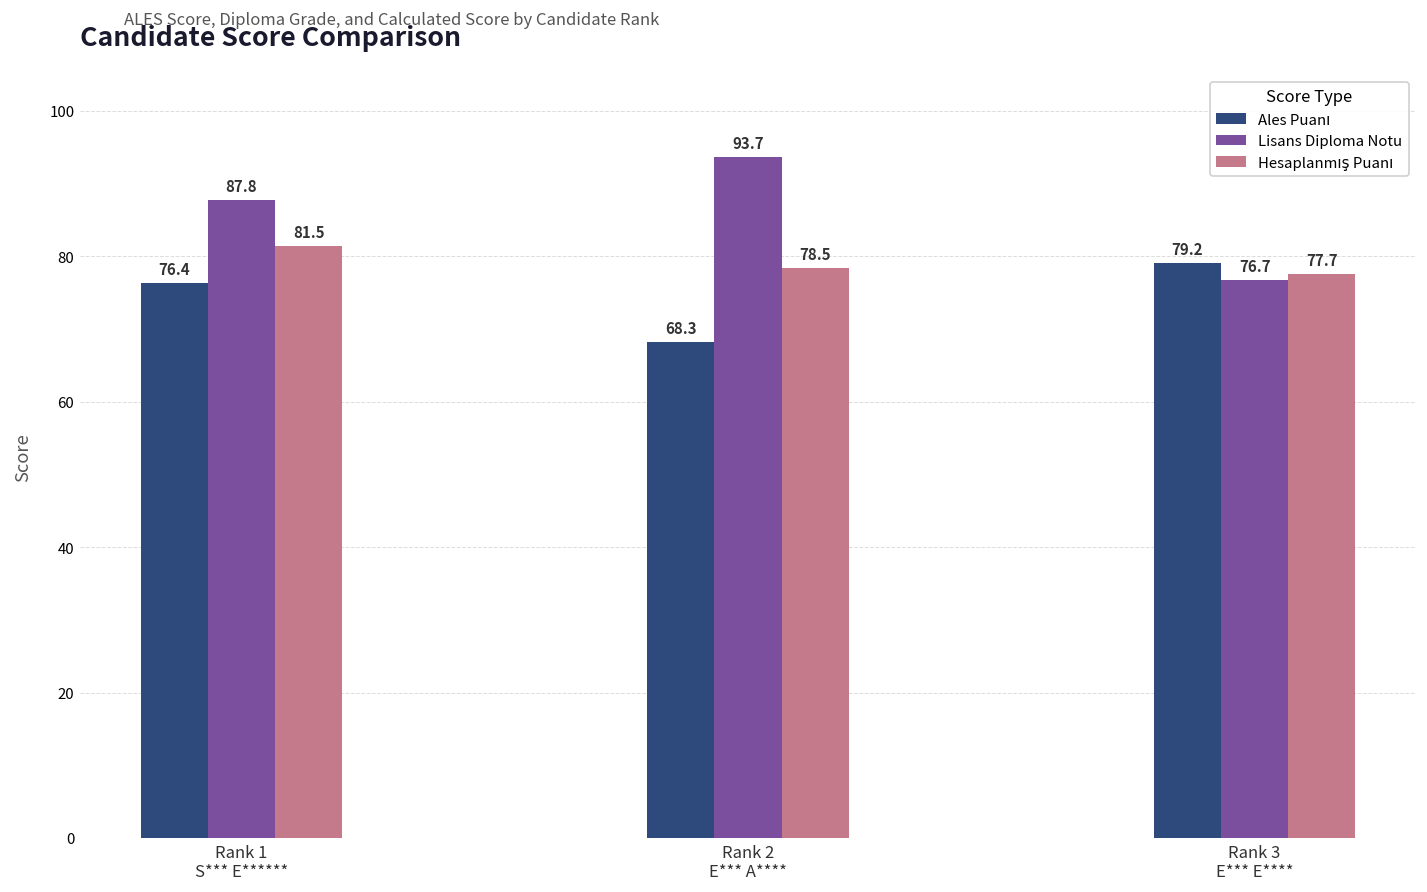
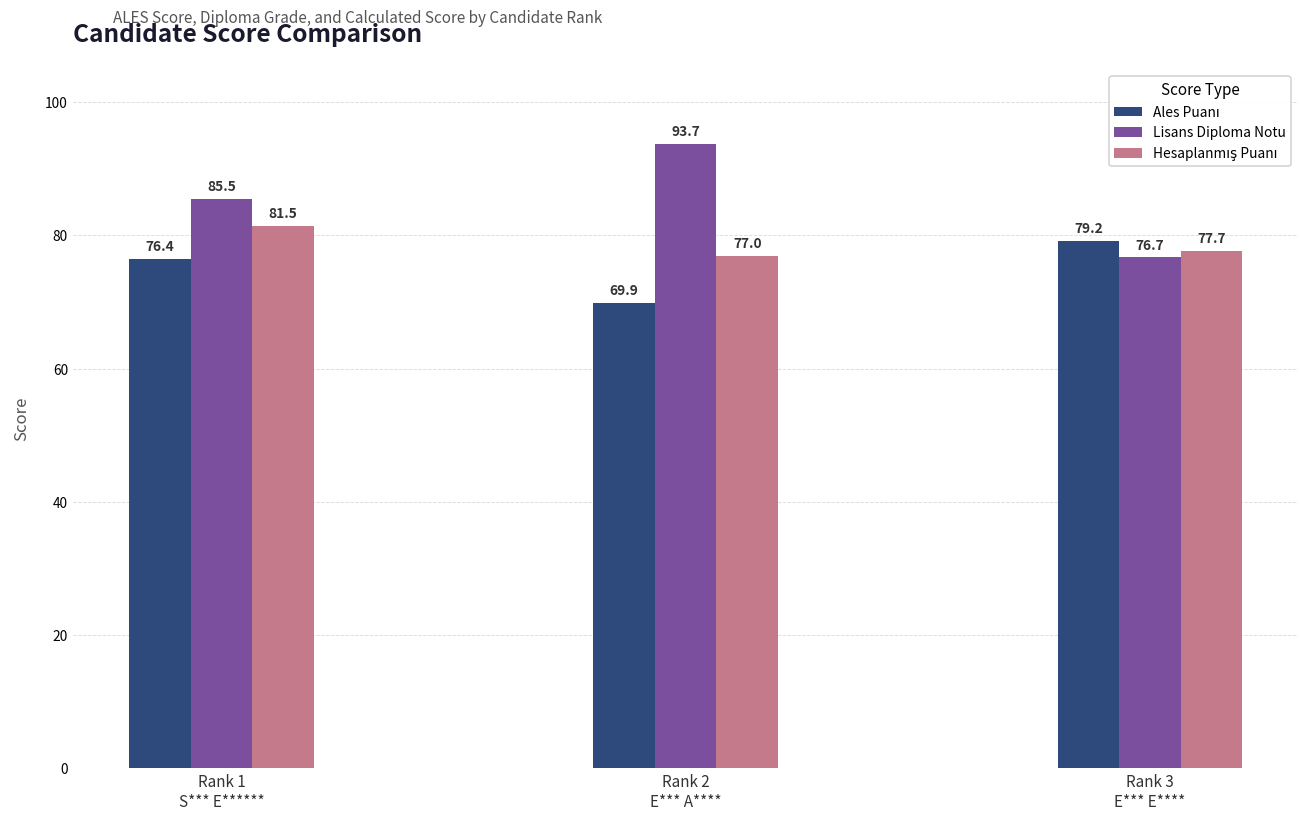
Lisans Diploma Notu, Rank 1 S*** E******: 87.8 -> 85.5
Ales Puanı, Rank 2 E*** A****: 68.3 -> 69.9
Hesaplanmış Puanı, Rank 2 E*** A****: 78.5 -> 77.0
